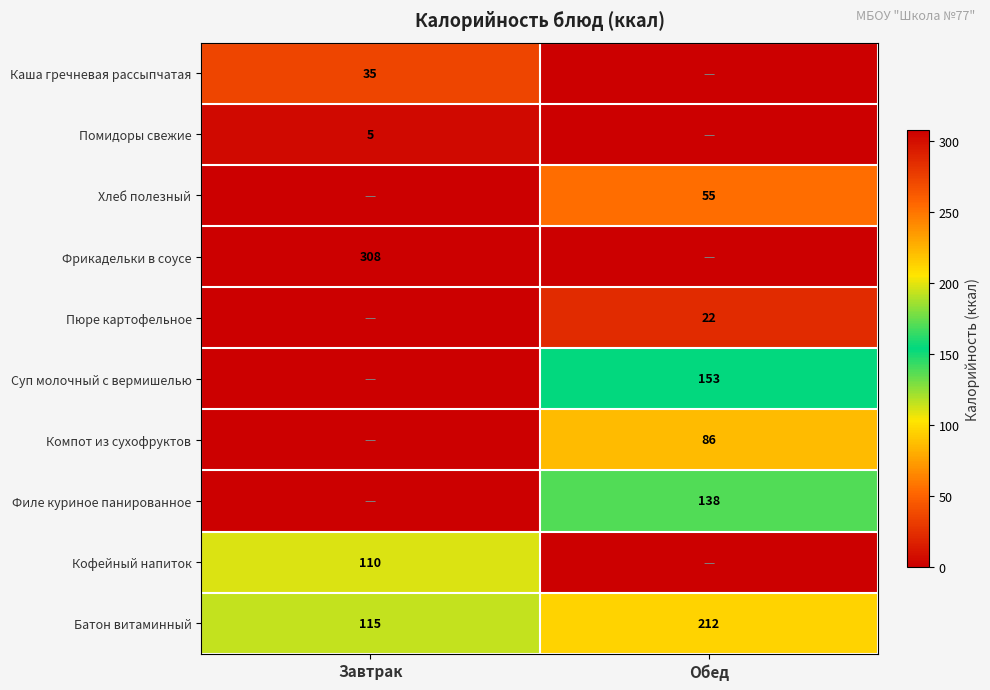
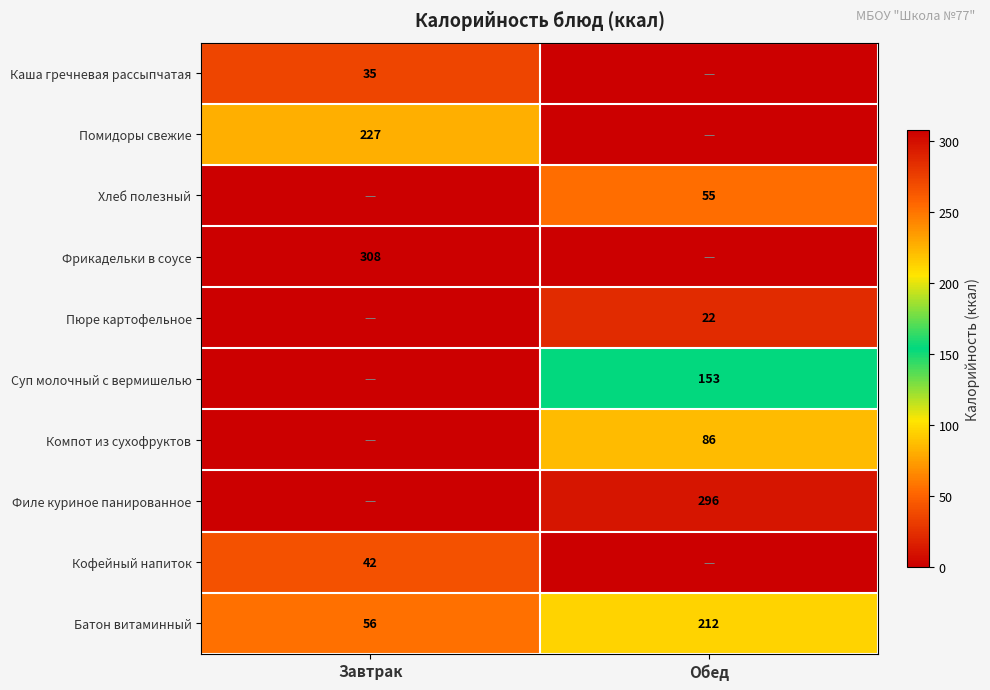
Помидоры свежие, Завтрак: 5 -> 227
Филе куриное панированное, Обед: 138 -> 296
Кофейный напиток, Завтрак: 110 -> 42
Батон витаминный, Завтрак: 115 -> 56
